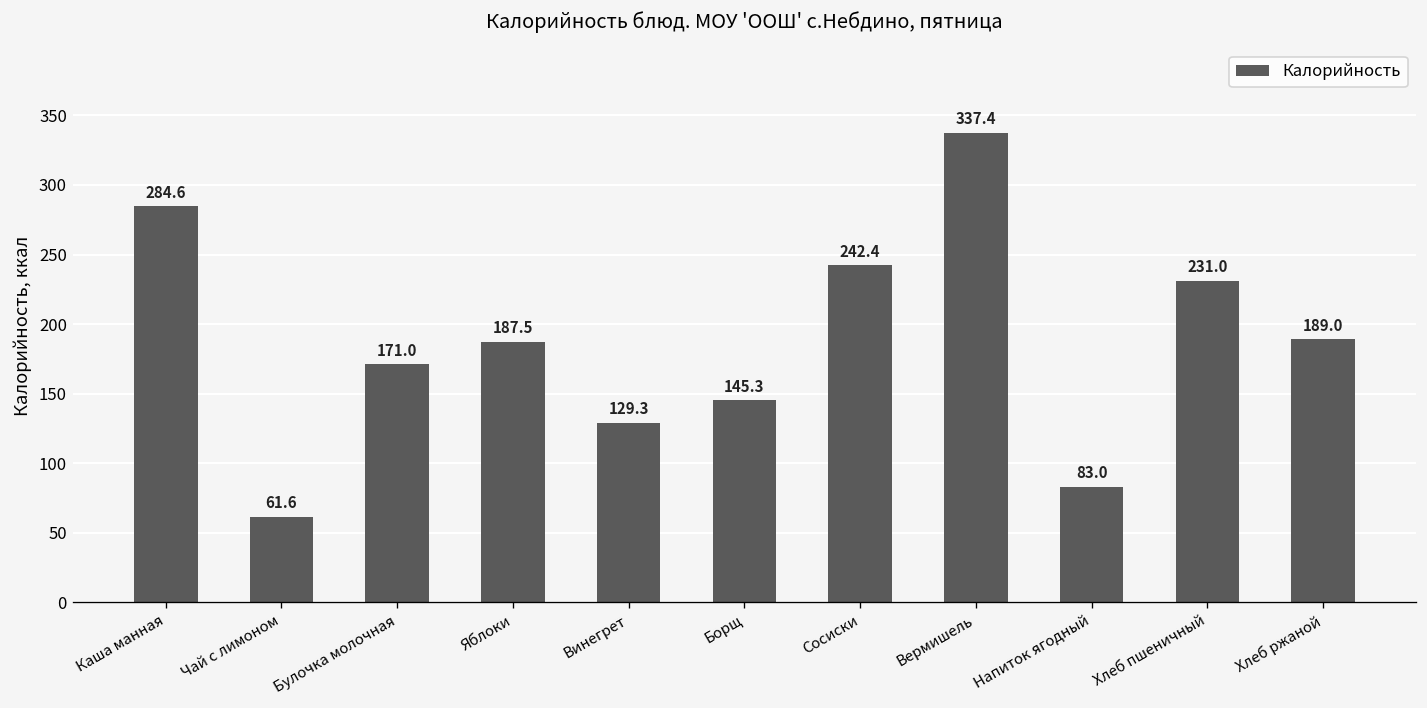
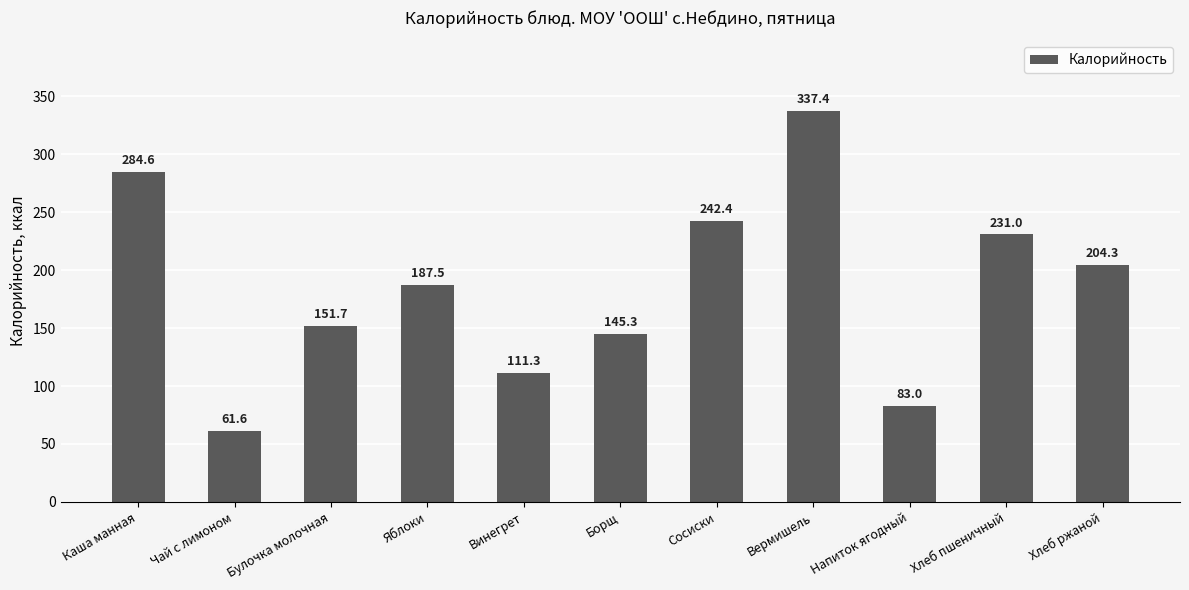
Булочка молочная: 171.0 -> 151.7
Винегрет: 129.3 -> 111.3
Хлеб ржаной: 189.0 -> 204.3
